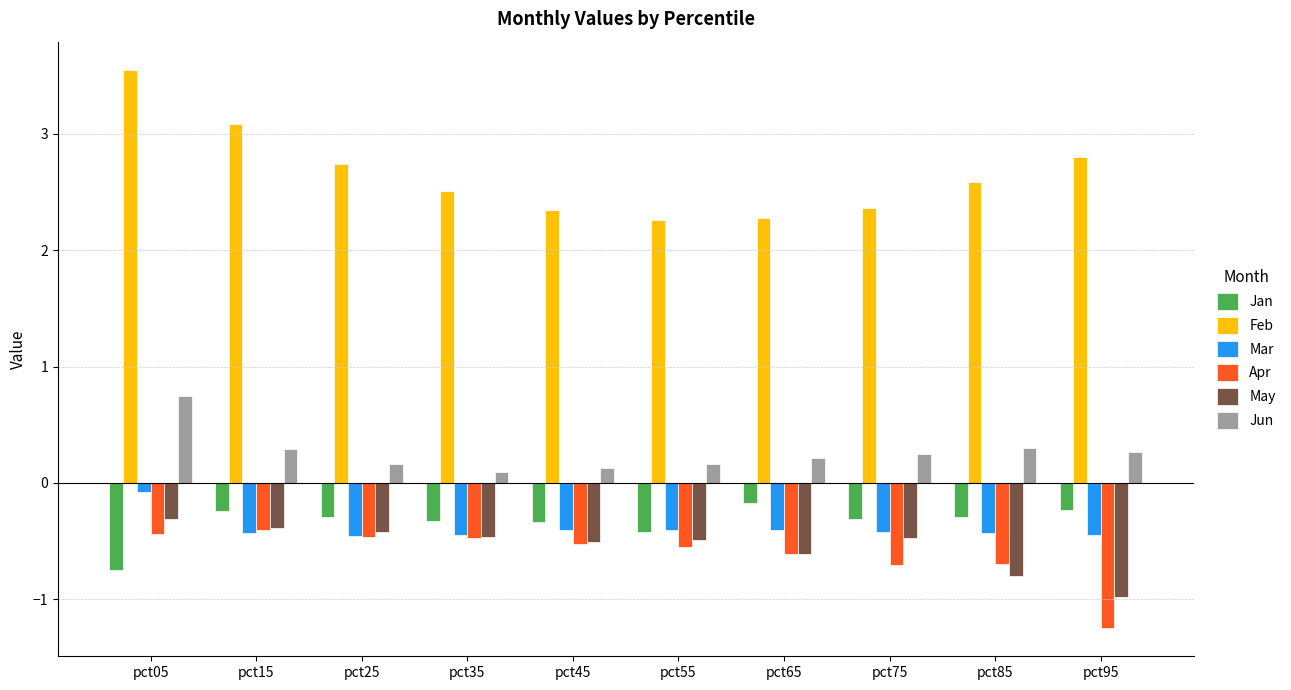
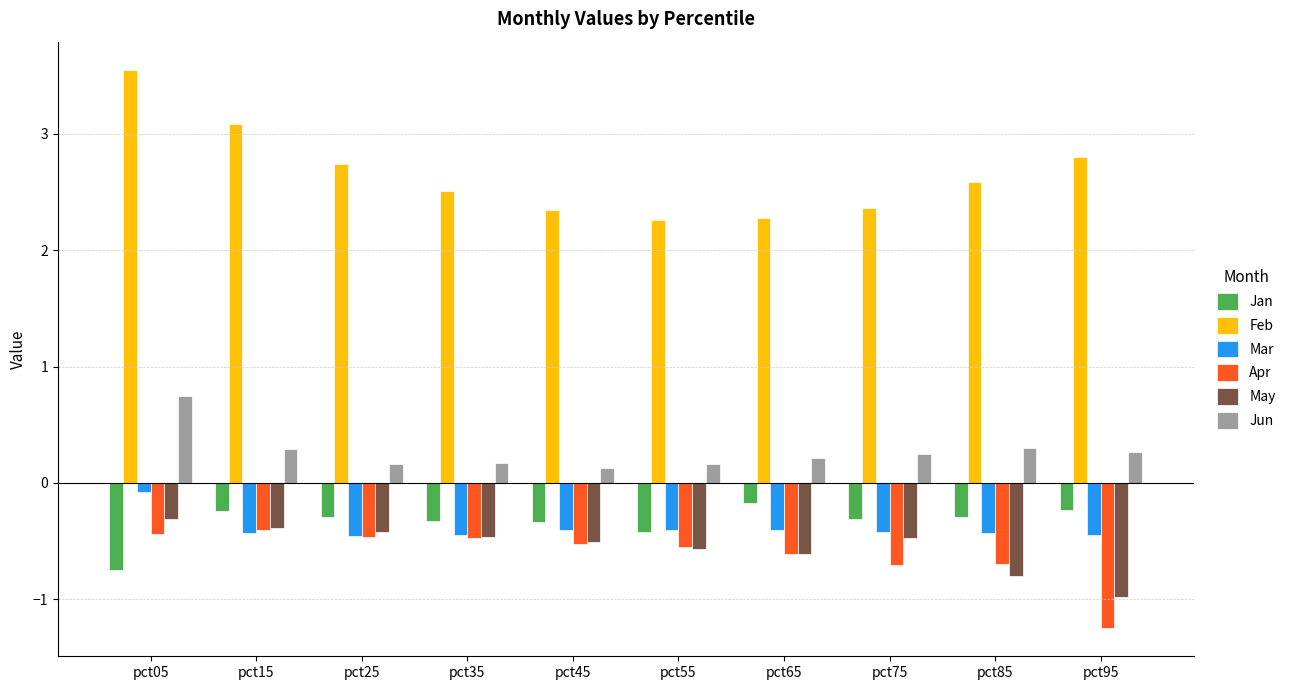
Jun, pct35: 0.09 -> 0.17
May, pct55: -0.49 -> -0.57
